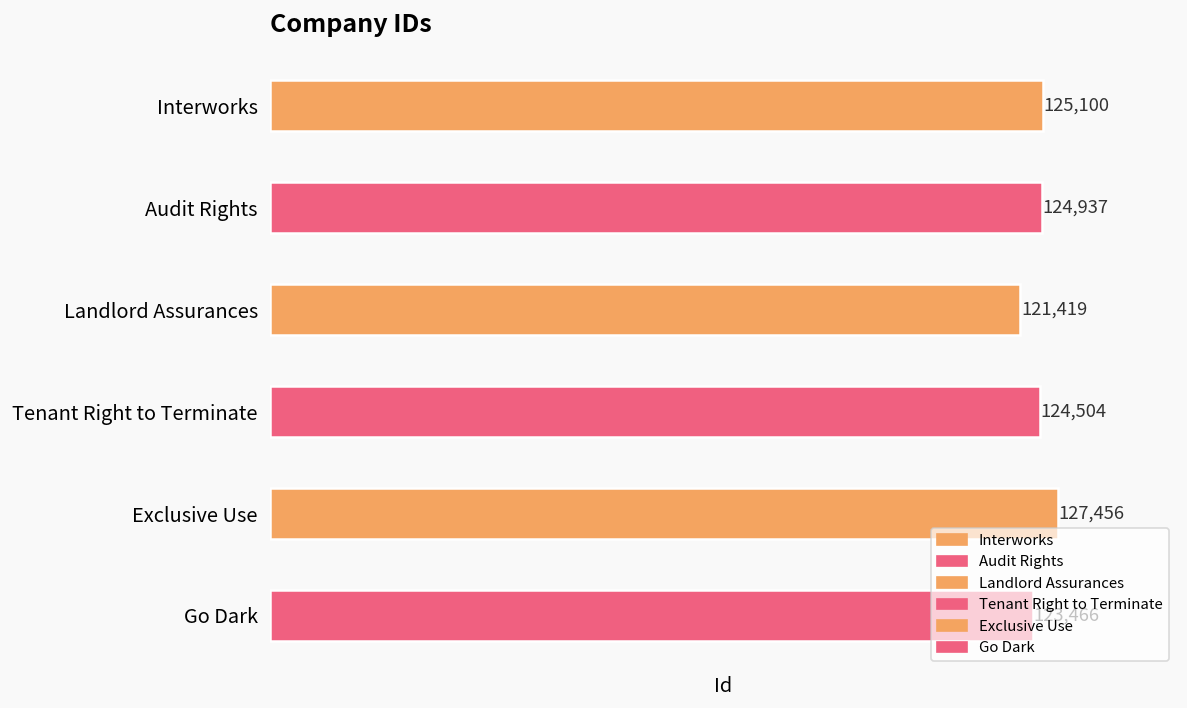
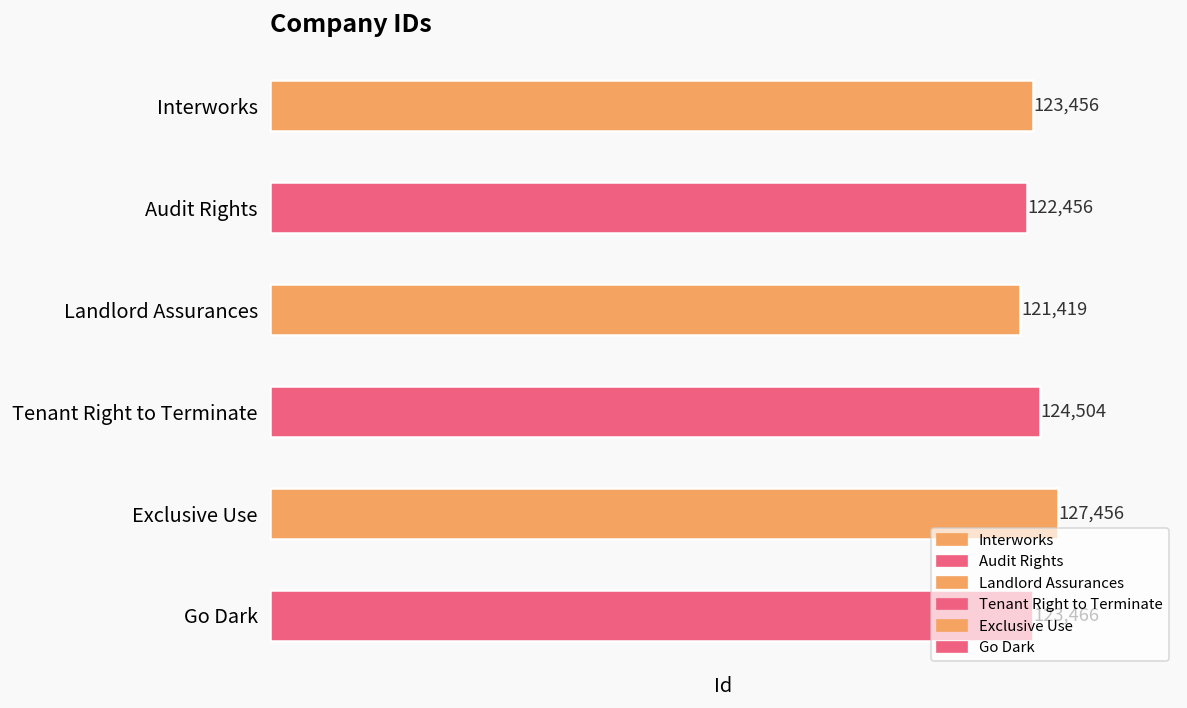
Interworks: 125,100 -> 123,456
Audit Rights: 124,937 -> 122,456
